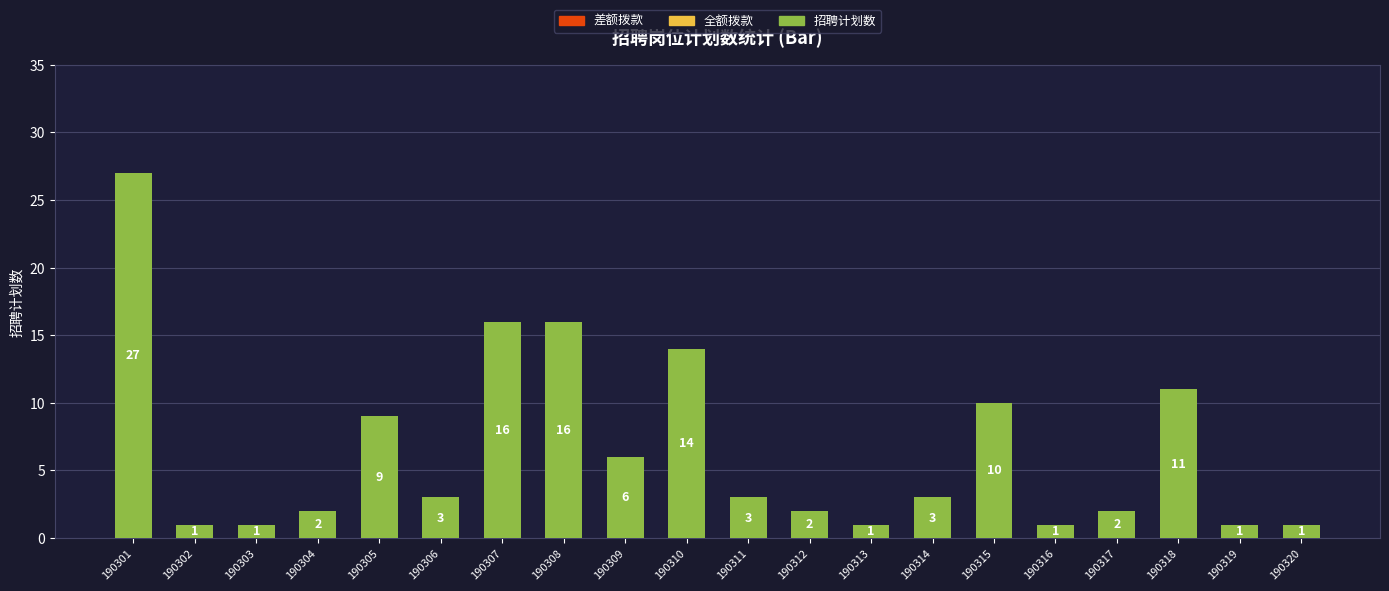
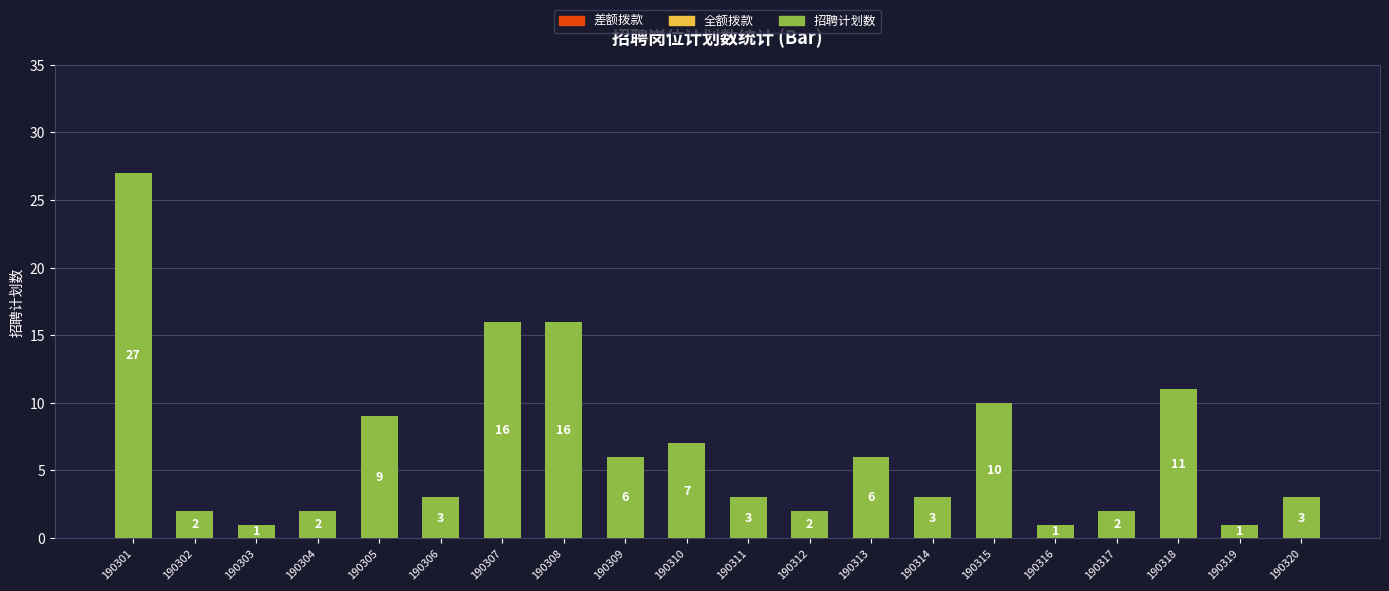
190302: 1 -> 2
190310: 14 -> 7
190313: 1 -> 6
190320: 1 -> 3
